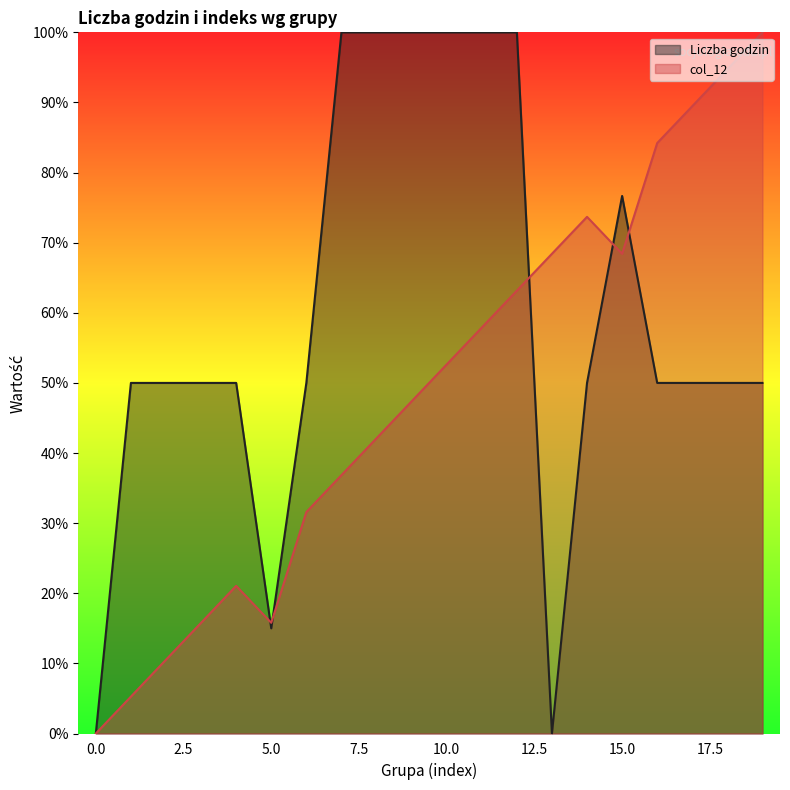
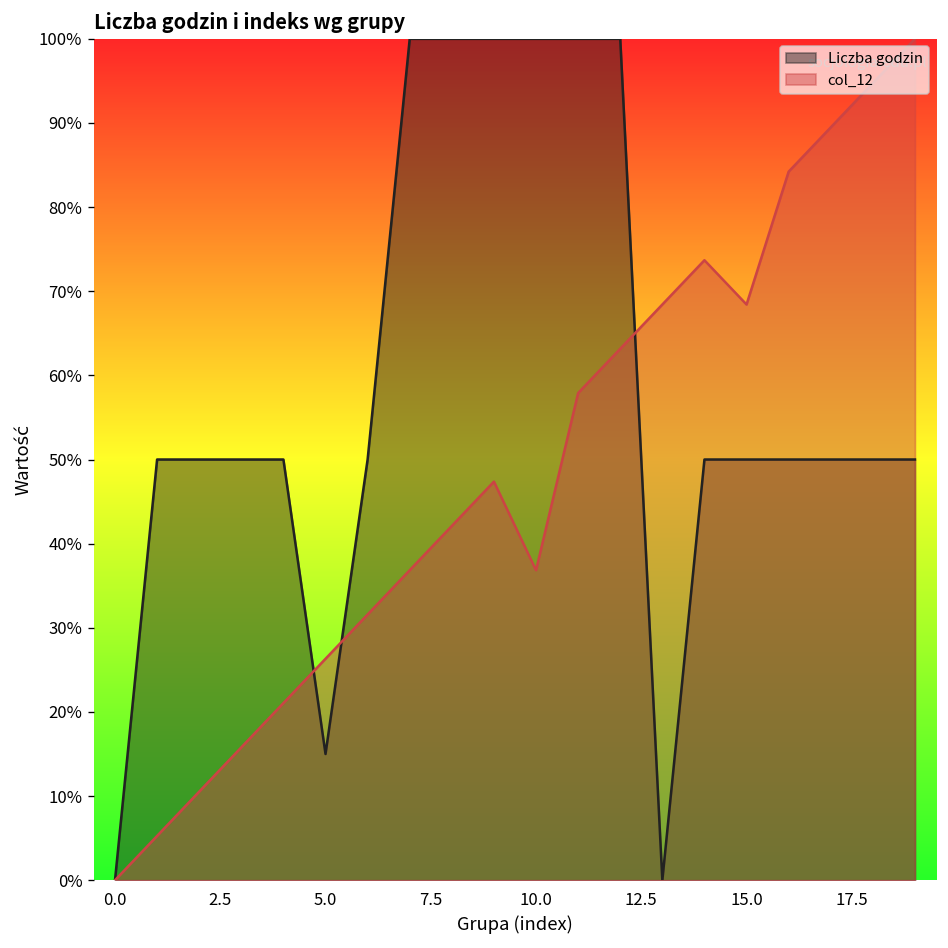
col_12, 5.0: 16% -> 26%
col_12, 10.0: 53% -> 37%
Liczba godzin, 15.0: 77% -> 50%
